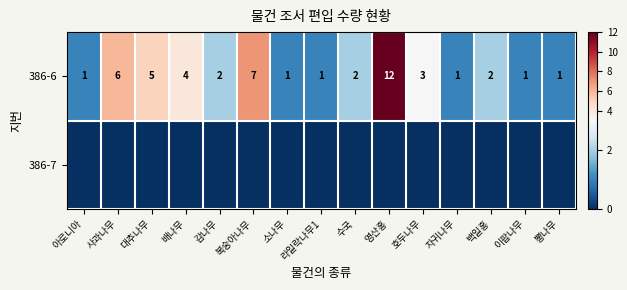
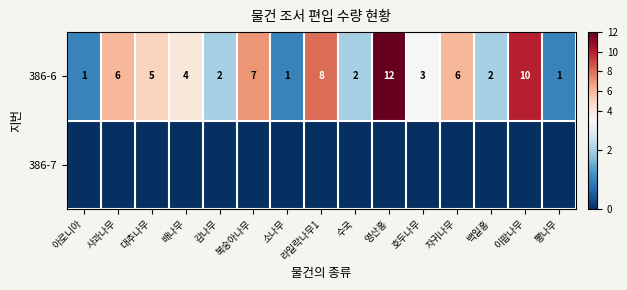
386-6, 라일락나무1: 1 -> 8
386-6, 자귀나무: 1 -> 6
386-6, 이팝나무: 1 -> 10
